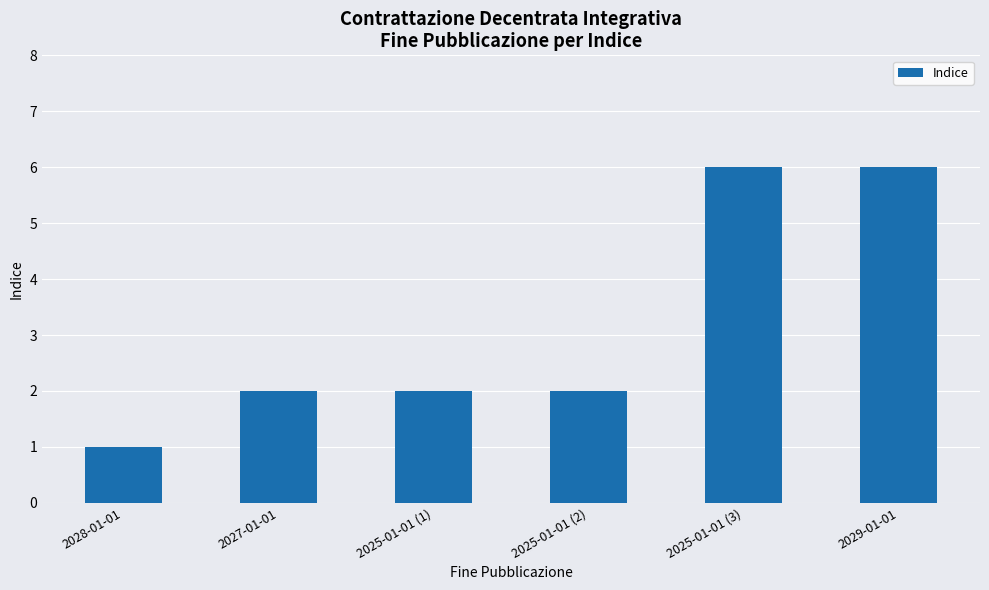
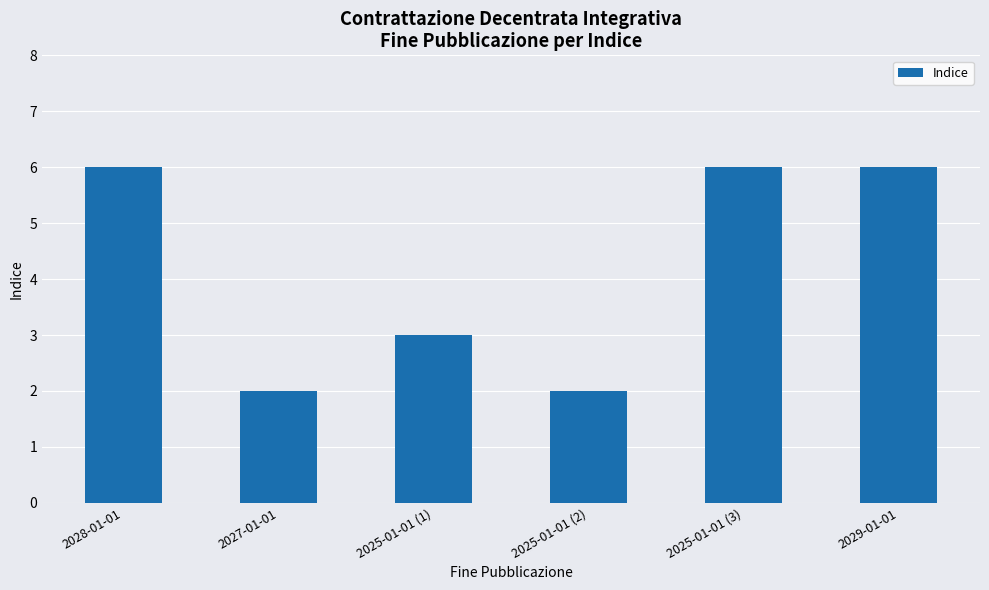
2028-01-01: 1 -> 6
2025-01-01 (1): 2 -> 3
